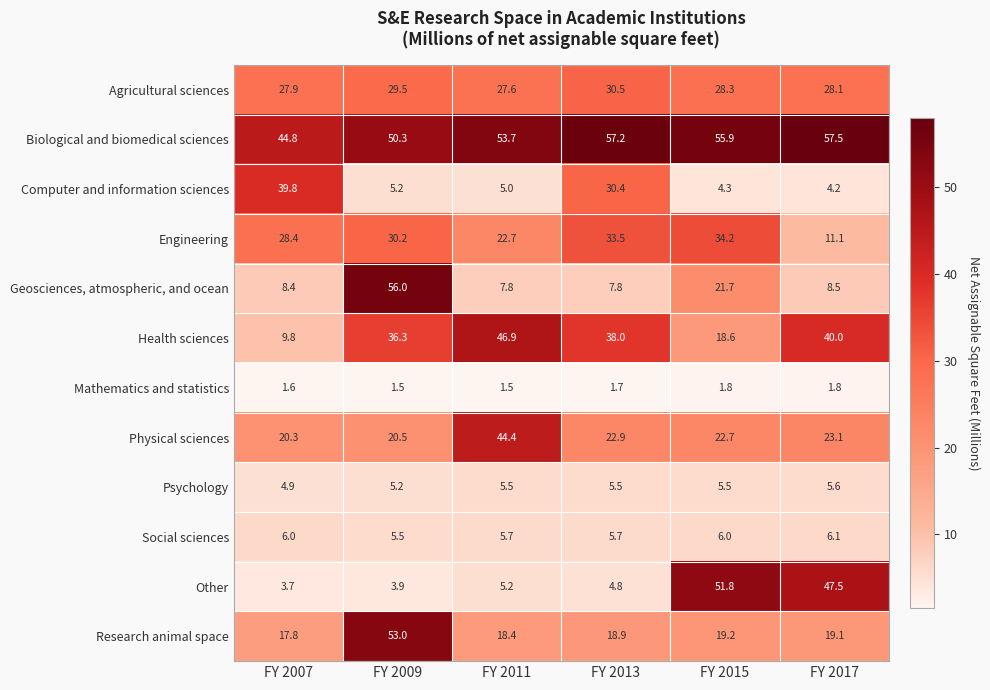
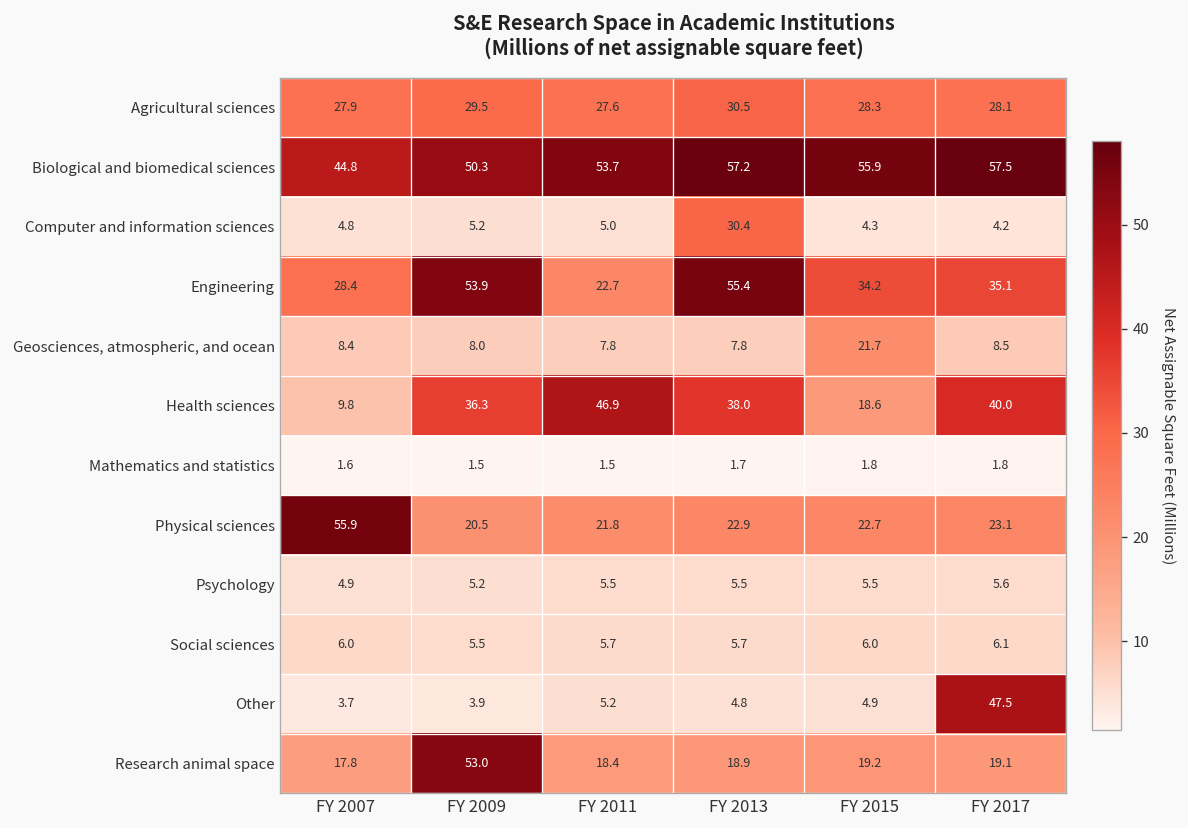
Computer and information sciences, FY 2007: 39.8 -> 4.8
Engineering, FY 2009: 30.2 -> 53.9
Engineering, FY 2013: 33.5 -> 55.4
Engineering, FY 2017: 11.1 -> 35.1
Geosciences, atmospheric, and ocean, FY 2009: 56.0 -> 8.0
Physical sciences, FY 2007: 20.3 -> 55.9
Physical sciences, FY 2011: 44.4 -> 21.8
Other, FY 2015: 51.8 -> 4.9
